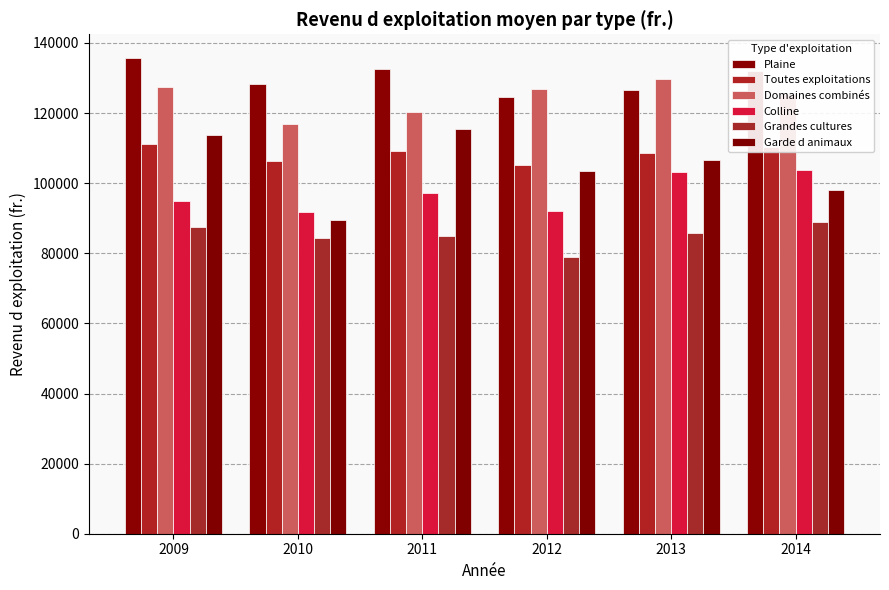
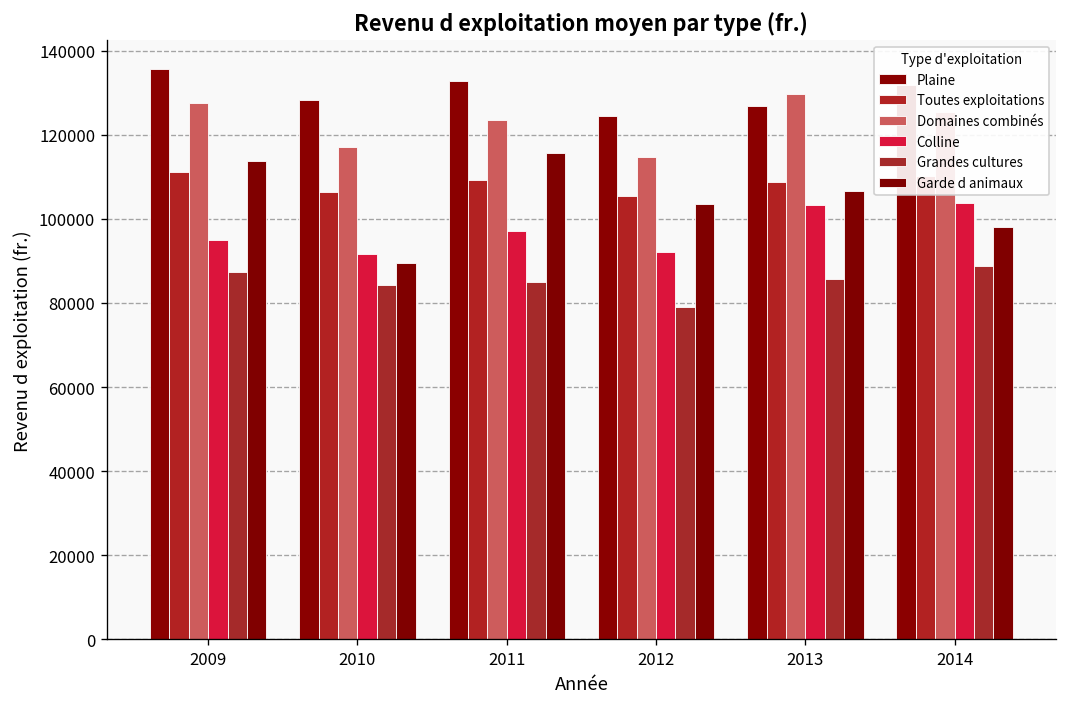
Domaines combinés, 2011: 120000 -> 123000
Domaines combinés, 2012: 127000 -> 115000
